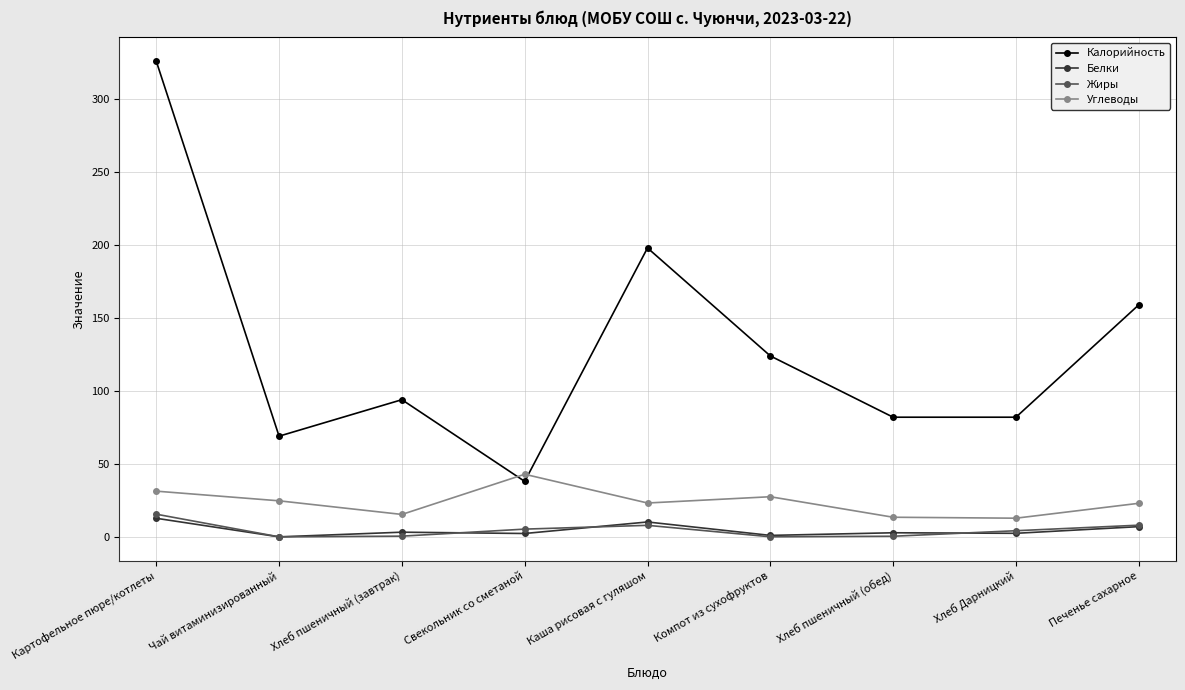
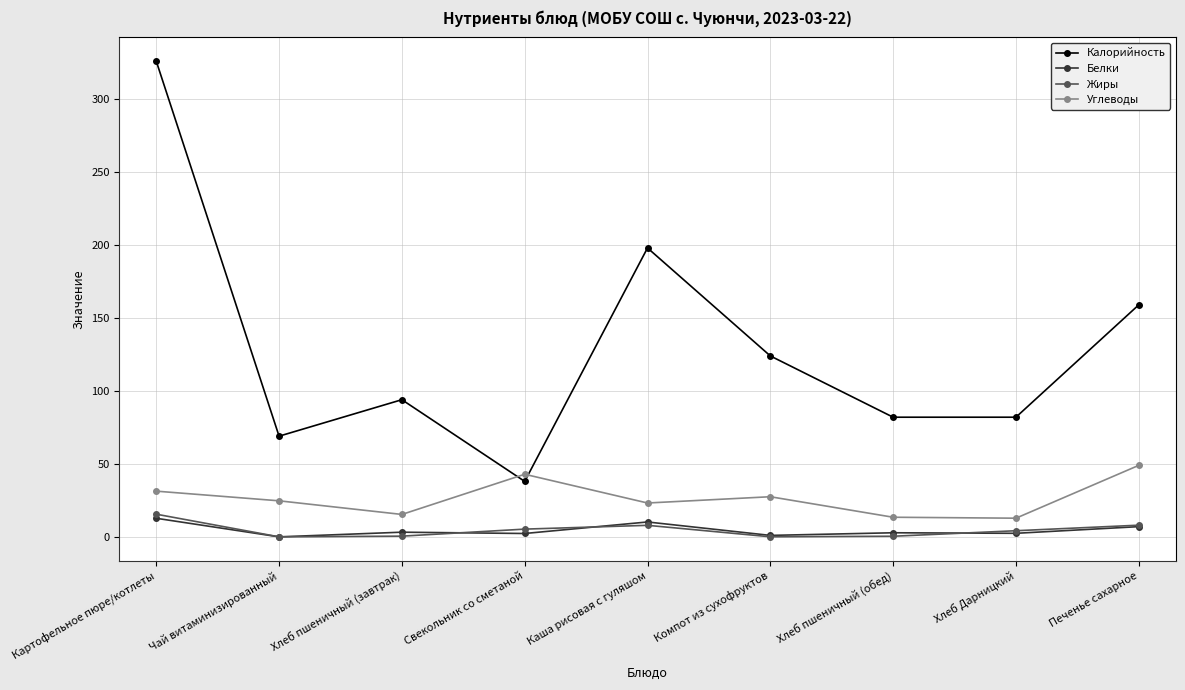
Углеводы, Печенье сахарное: 23 -> 49
